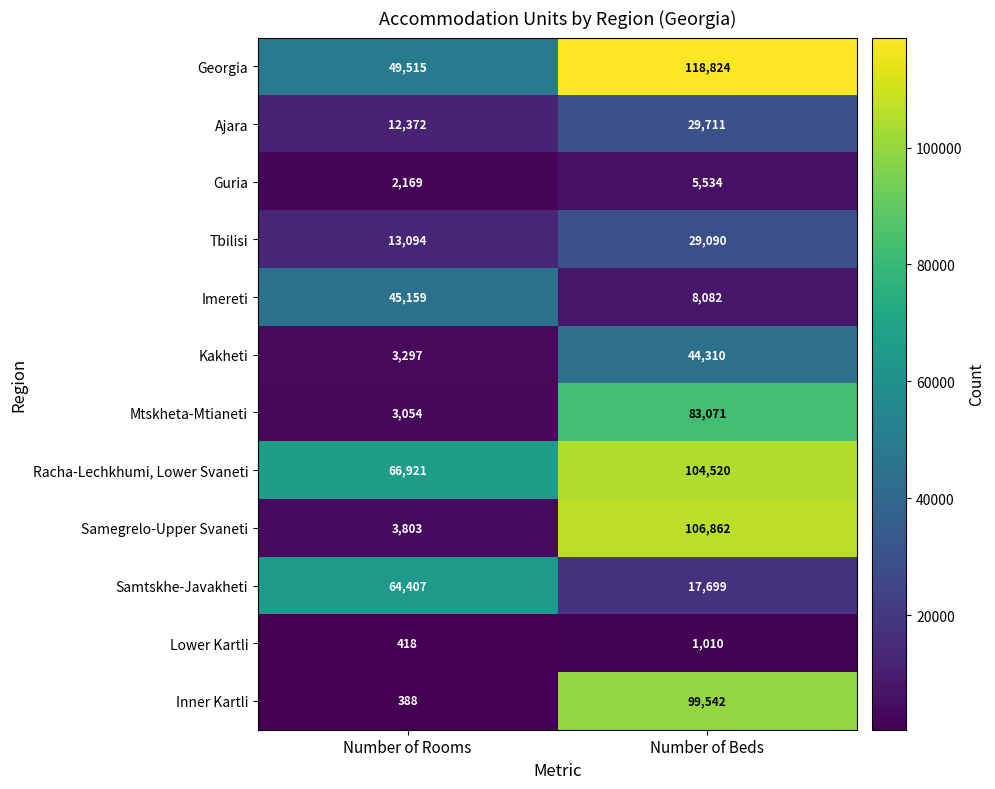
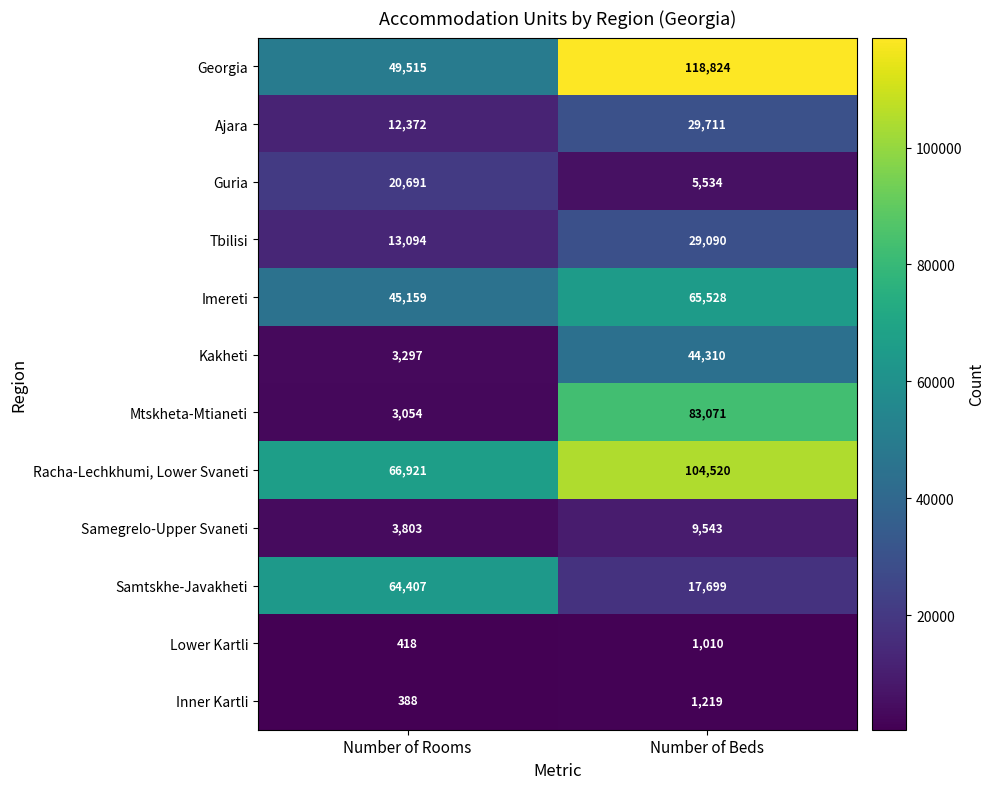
Guria, Number of Rooms: 2,169 -> 20,691
Imereti, Number of Beds: 8,082 -> 65,528
Samegrelo-Upper Svaneti, Number of Beds: 106,862 -> 9,543
Inner Kartli, Number of Beds: 99,542 -> 1,219
